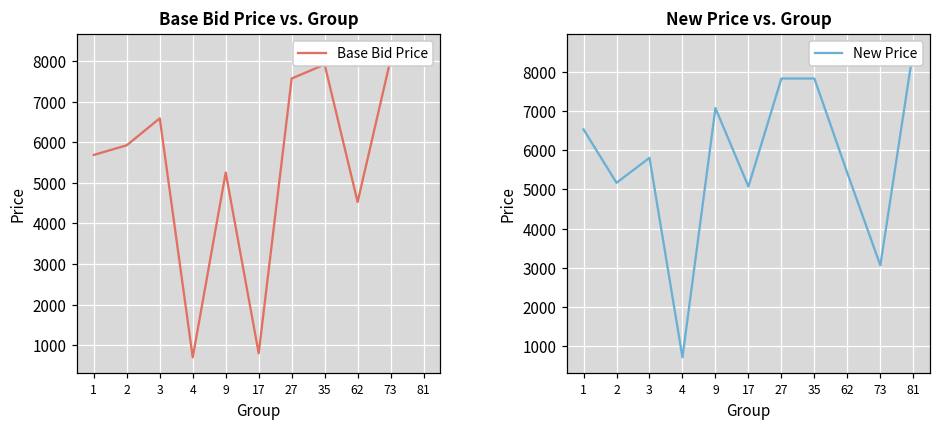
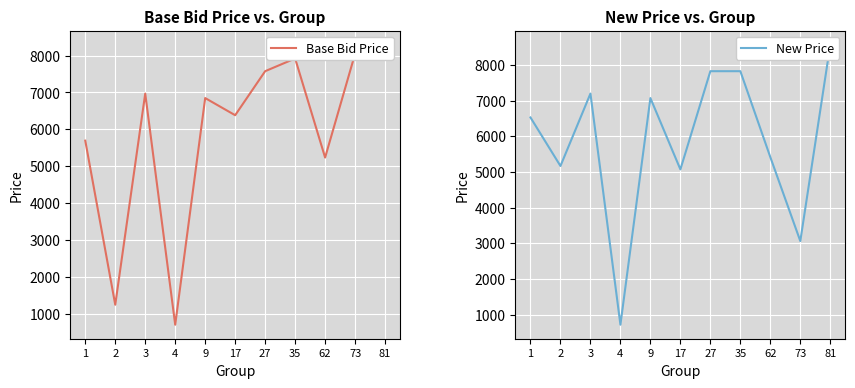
Base Bid Price vs. Group, 2: 5900 -> 1200
Base Bid Price vs. Group, 3: 6600 -> 7000
Base Bid Price vs. Group, 9: 5300 -> 6800
Base Bid Price vs. Group, 17: 800 -> 6400
Base Bid Price vs. Group, 62: 4500 -> 5200
New Price vs. Group, 3: 5800 -> 7200
